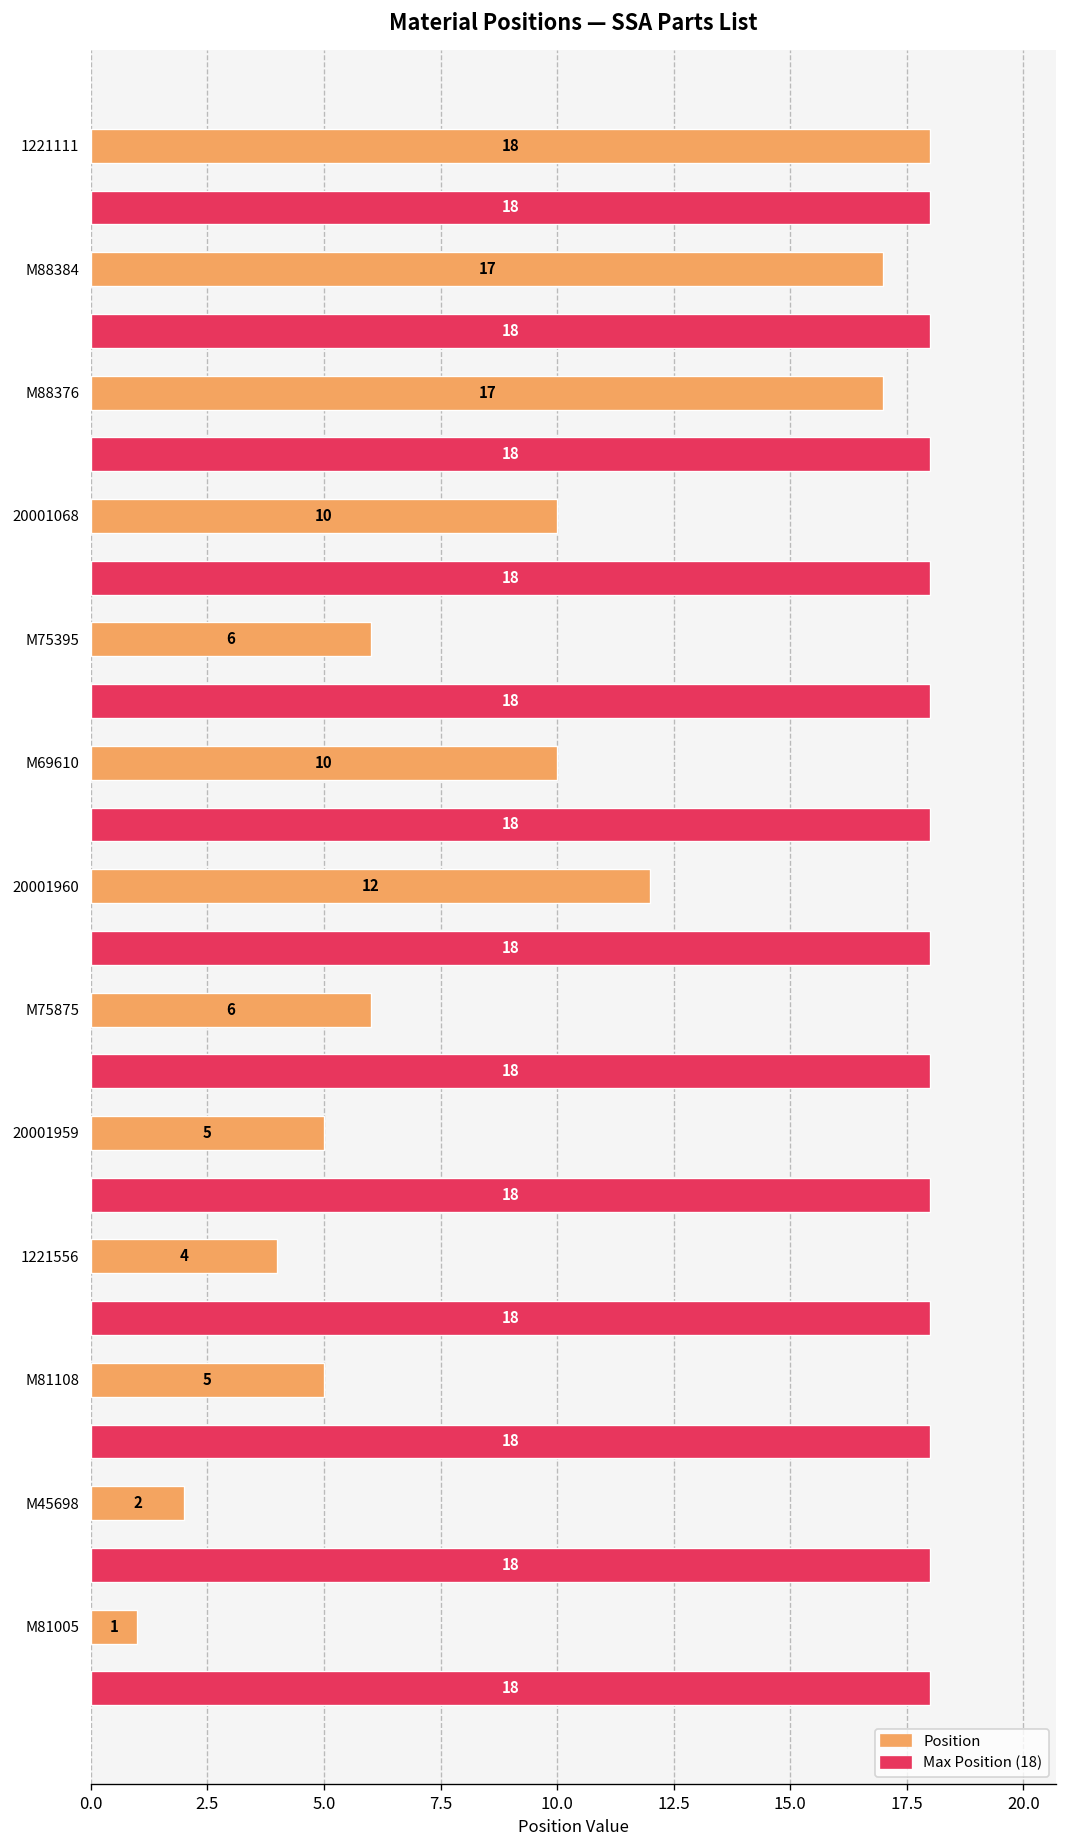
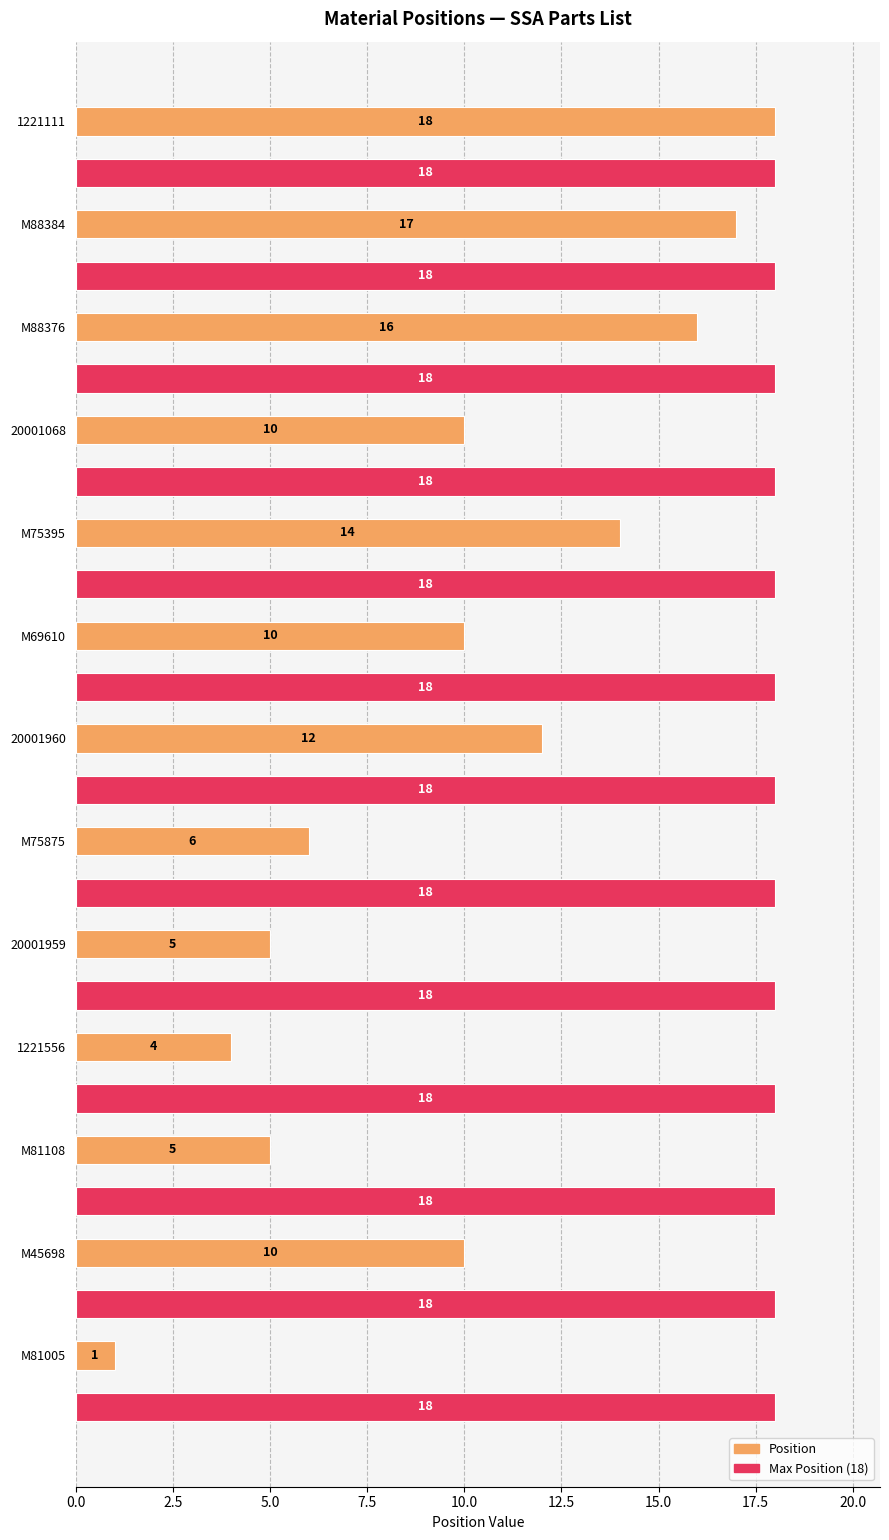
Position, M88376: 17 -> 16
Position, M75395: 6 -> 14
Position, M45698: 2 -> 10
